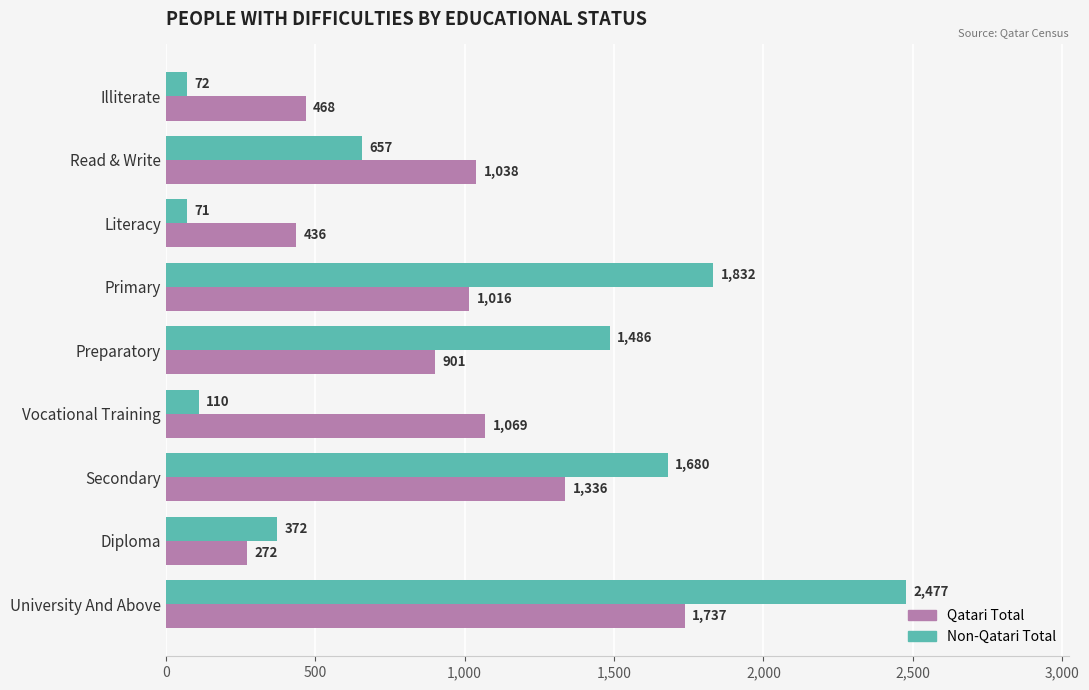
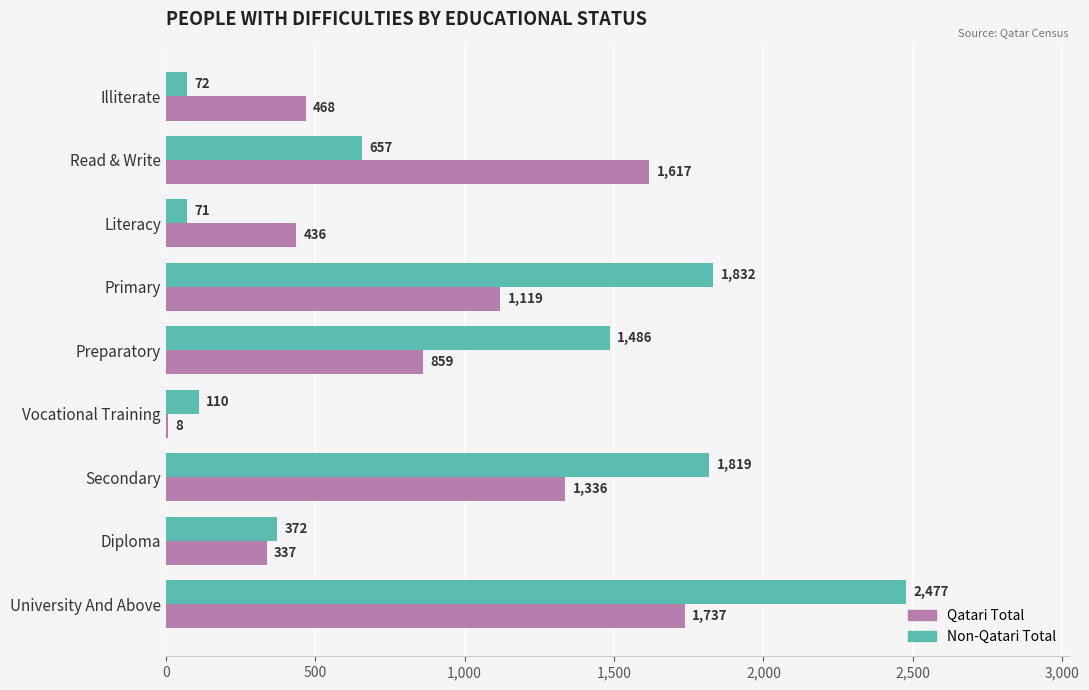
Qatari Total, Read & Write: 1,038 -> 1,617
Qatari Total, Primary: 1,016 -> 1,119
Qatari Total, Preparatory: 901 -> 859
Qatari Total, Vocational Training: 1,069 -> 8
Non-Qatari Total, Secondary: 1,680 -> 1,819
Qatari Total, Diploma: 272 -> 337
